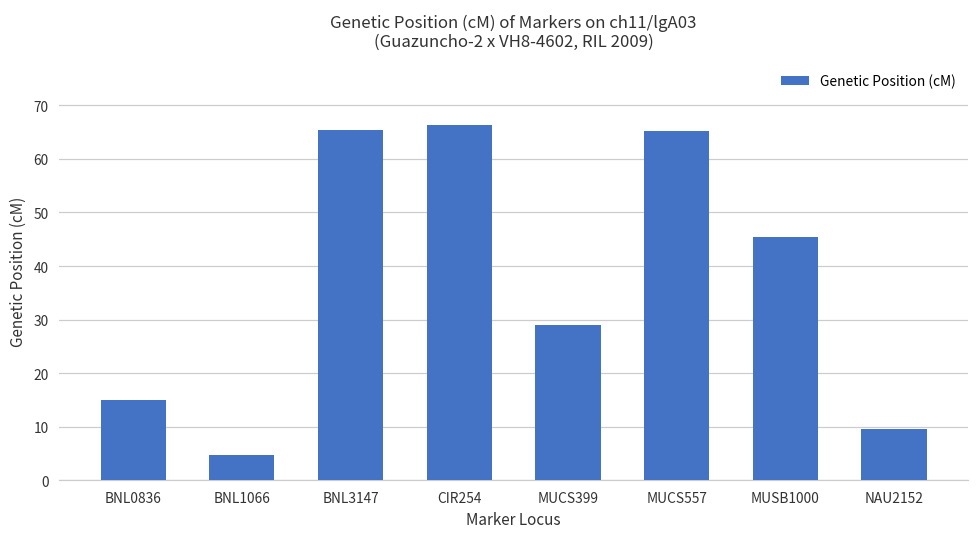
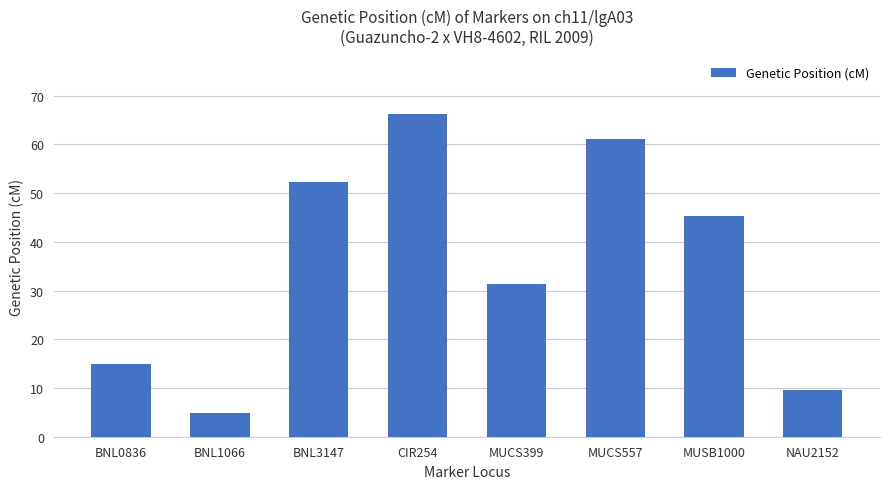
BNL3147: 65 -> 52
MUCS399: 29 -> 31
MUCS557: 65 -> 61
